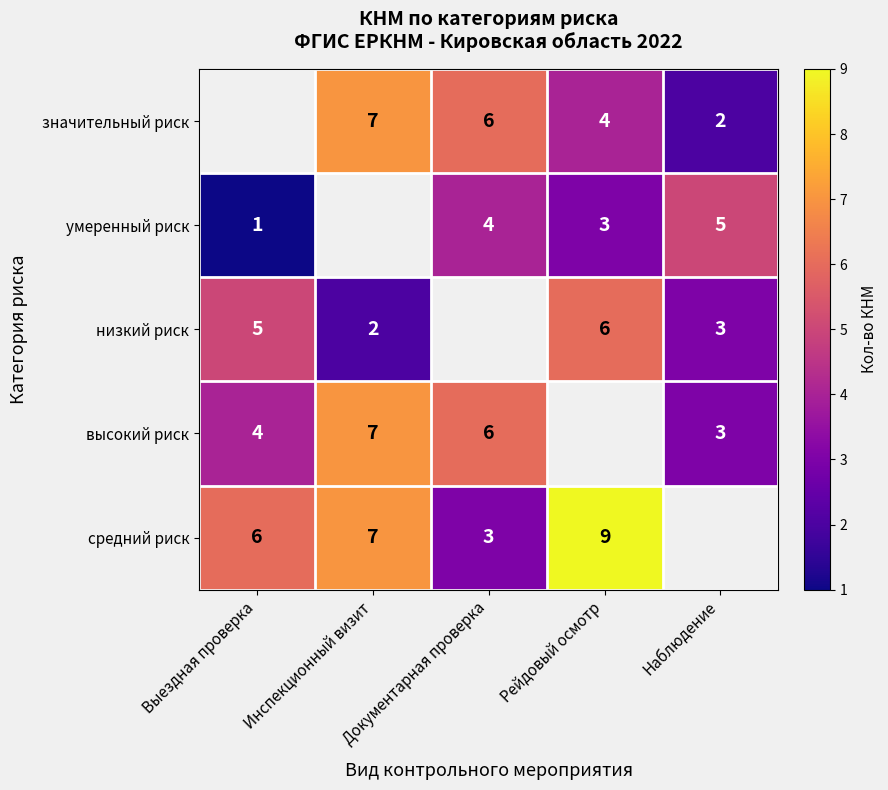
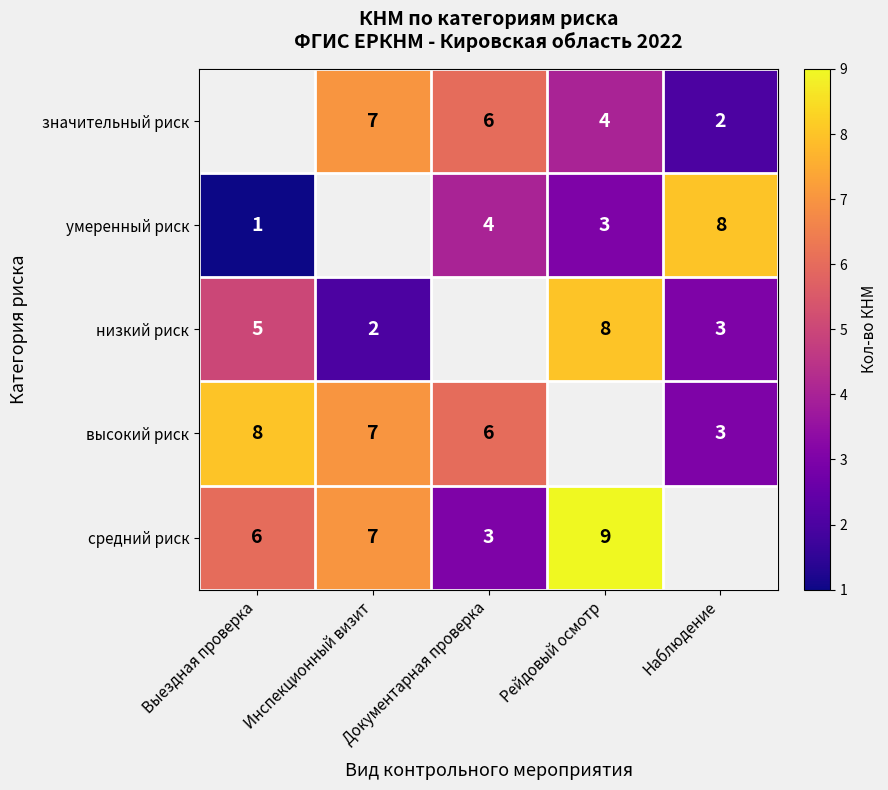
умеренный риск, Наблюдение: 5 -> 8
низкий риск, Рейдовый осмотр: 6 -> 8
высокий риск, Выездная проверка: 4 -> 8
